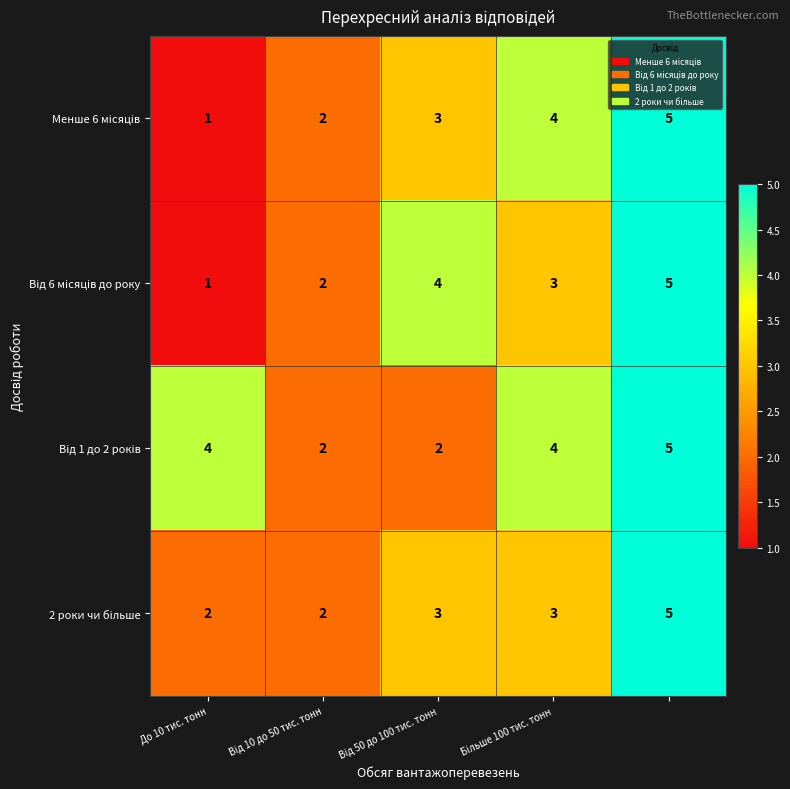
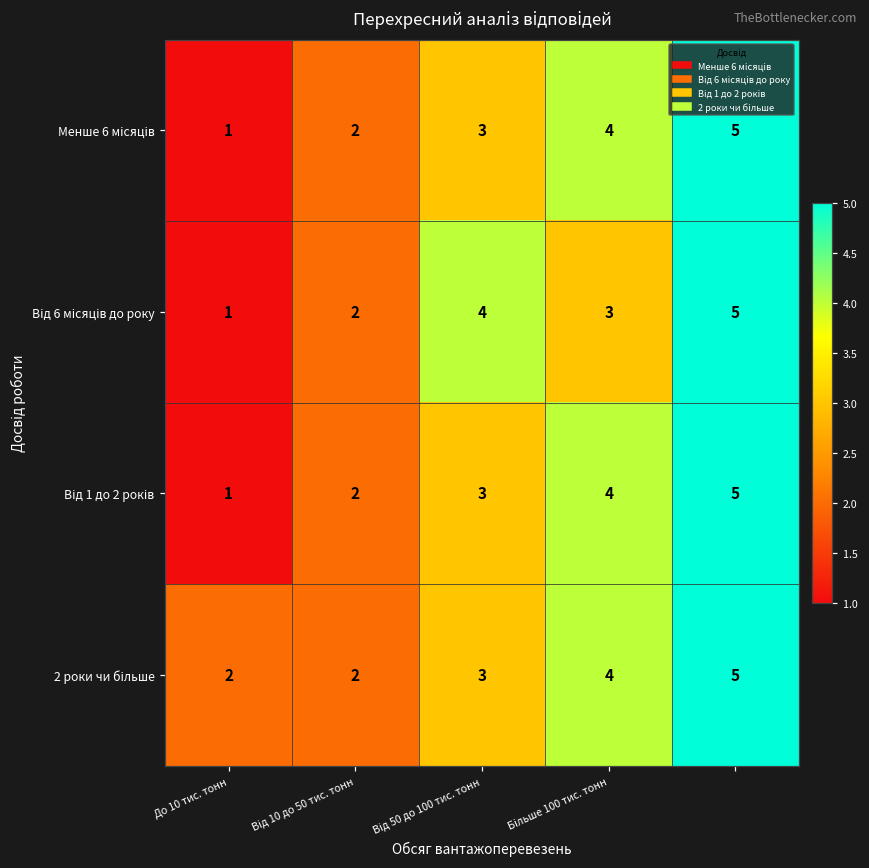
Від 1 до 2 років, До 10 тис. тонн: 4 -> 1
Від 1 до 2 років, Від 50 до 100 тис. тонн: 2 -> 3
2 роки чи більше, Більше 100 тис. тонн: 3 -> 4
